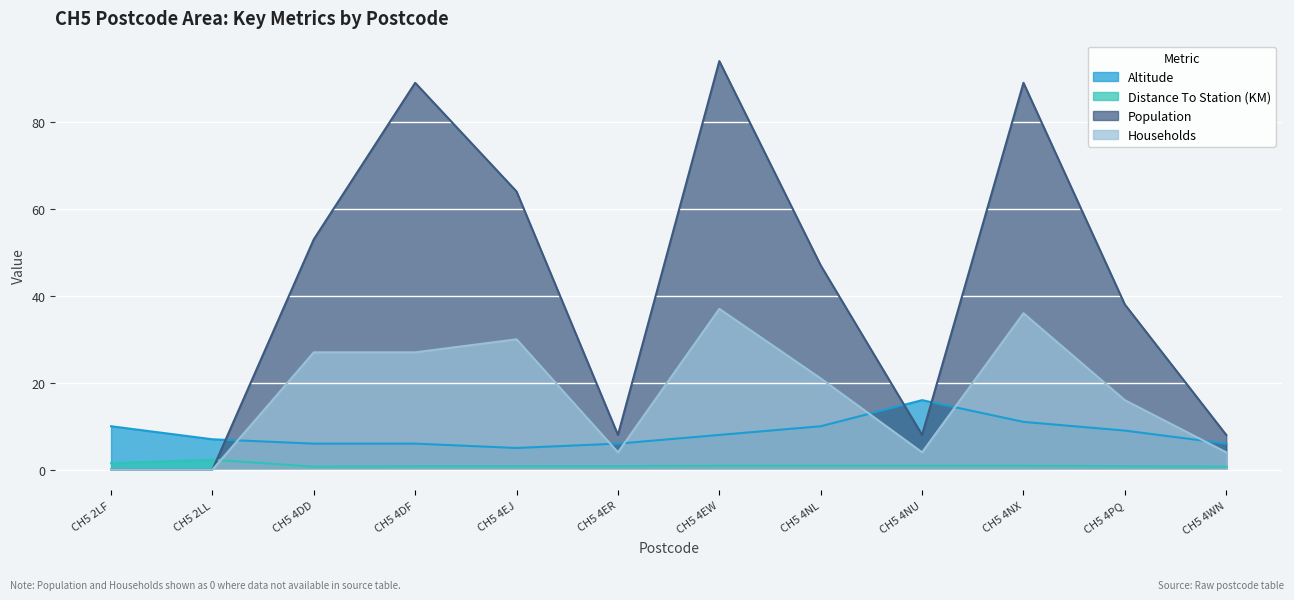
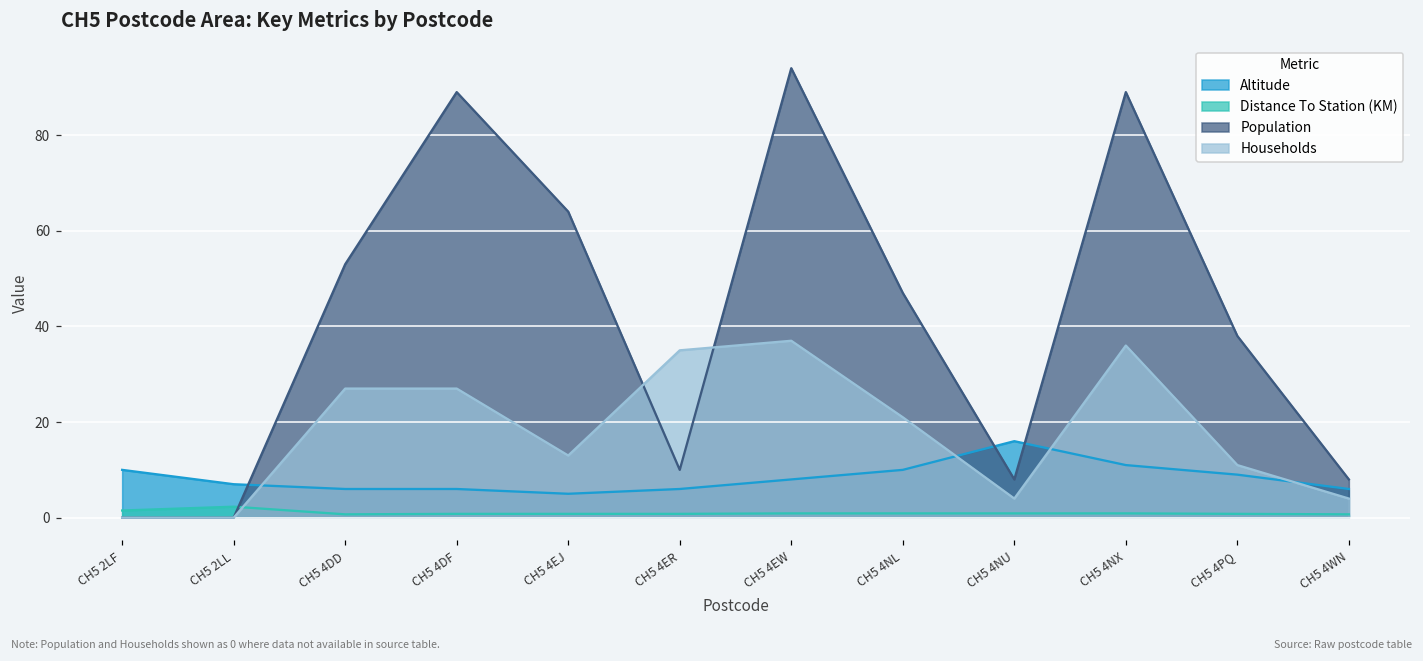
Households, CH5 4EJ: 30 -> 13
Population, CH5 4ER: 8 -> 10
Households, CH5 4ER: 4 -> 35
Households, CH5 4PQ: 16 -> 11
